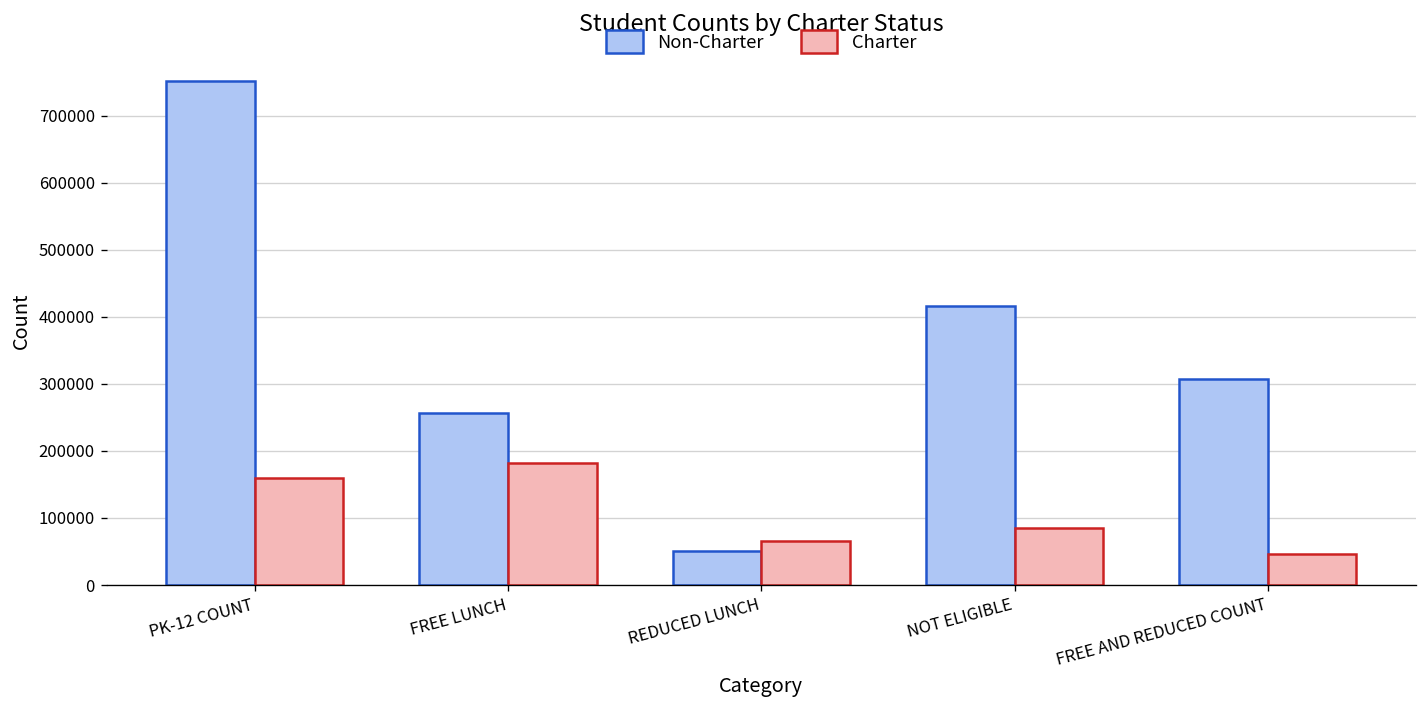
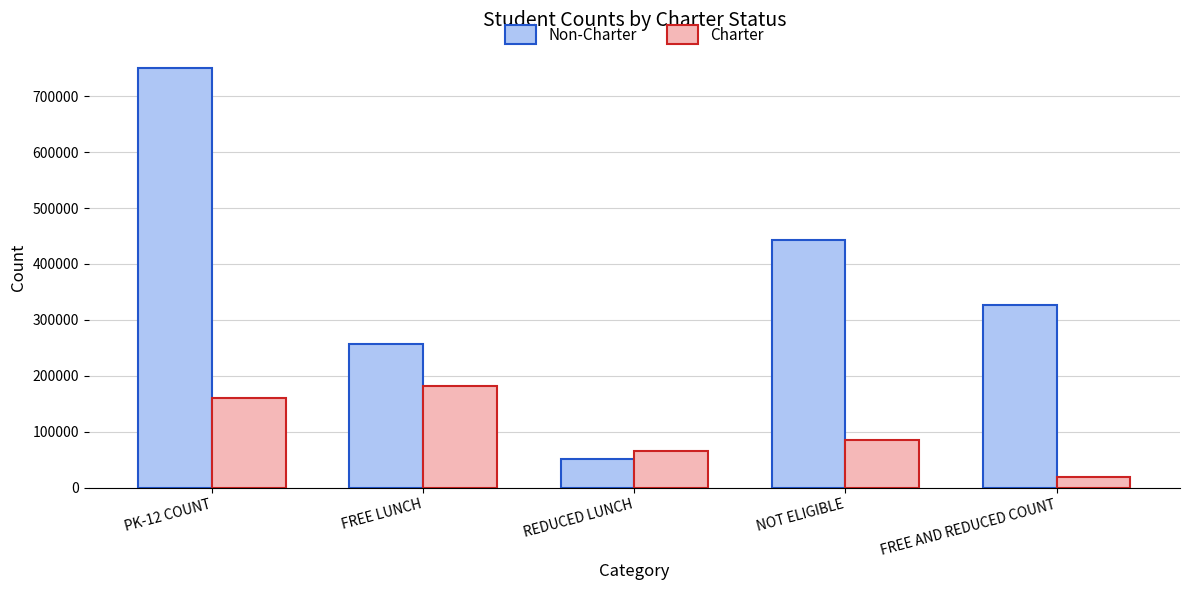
Non-Charter, NOT ELIGIBLE: 420000 -> 440000
Non-Charter, FREE AND REDUCED COUNT: 310000 -> 330000
Charter, FREE AND REDUCED COUNT: 50000 -> 20000
